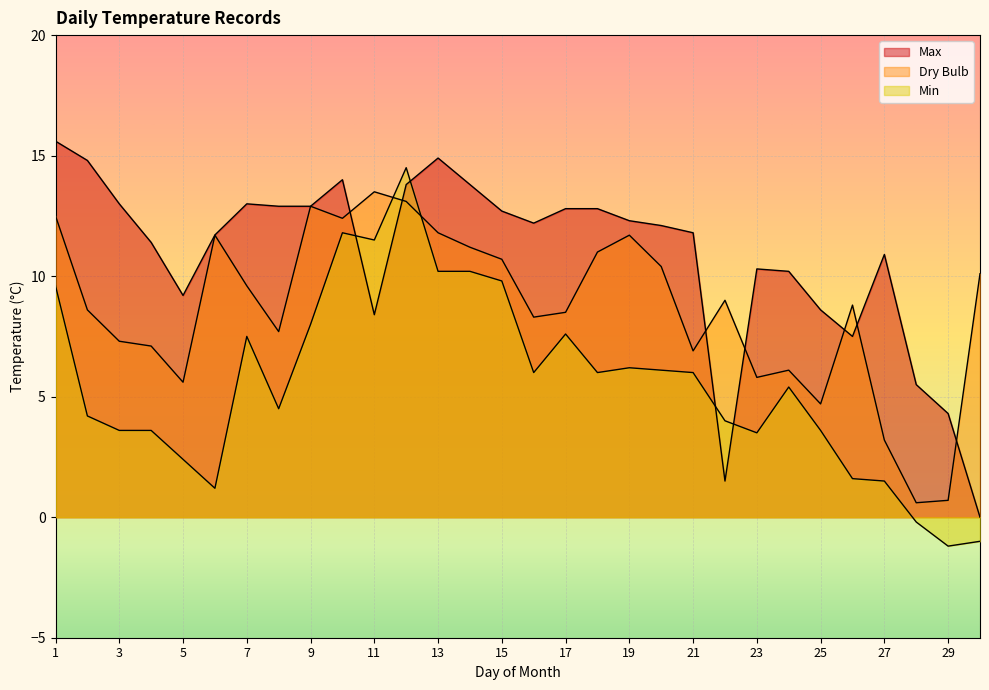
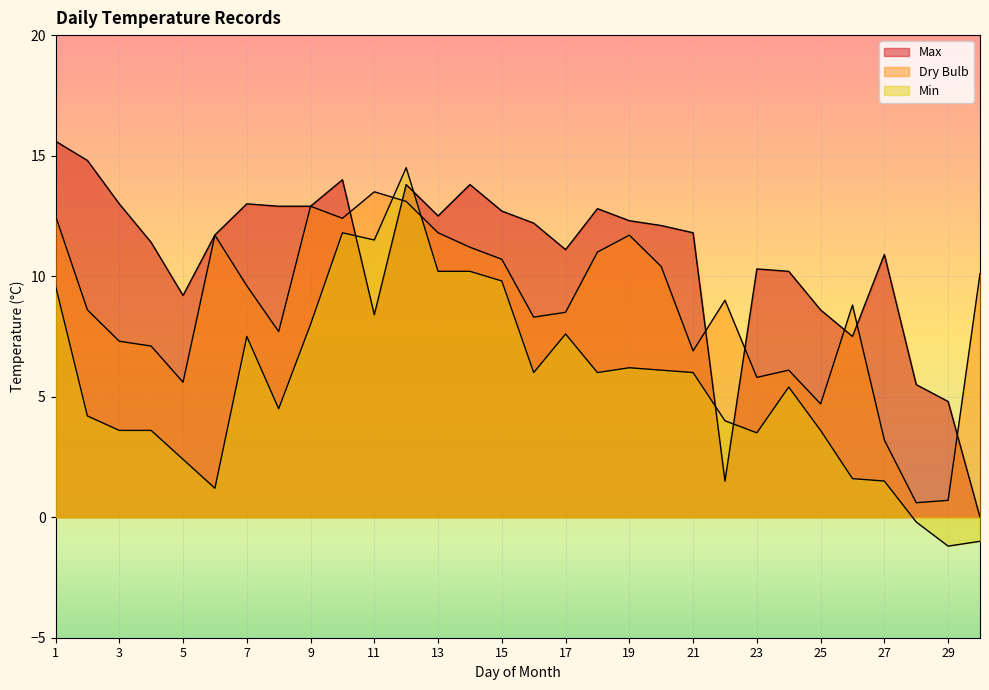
Max, 13: 14.9 -> 12.5
Max, 17: 12.8 -> 11.1
Max, 29: 4.3 -> 4.8
